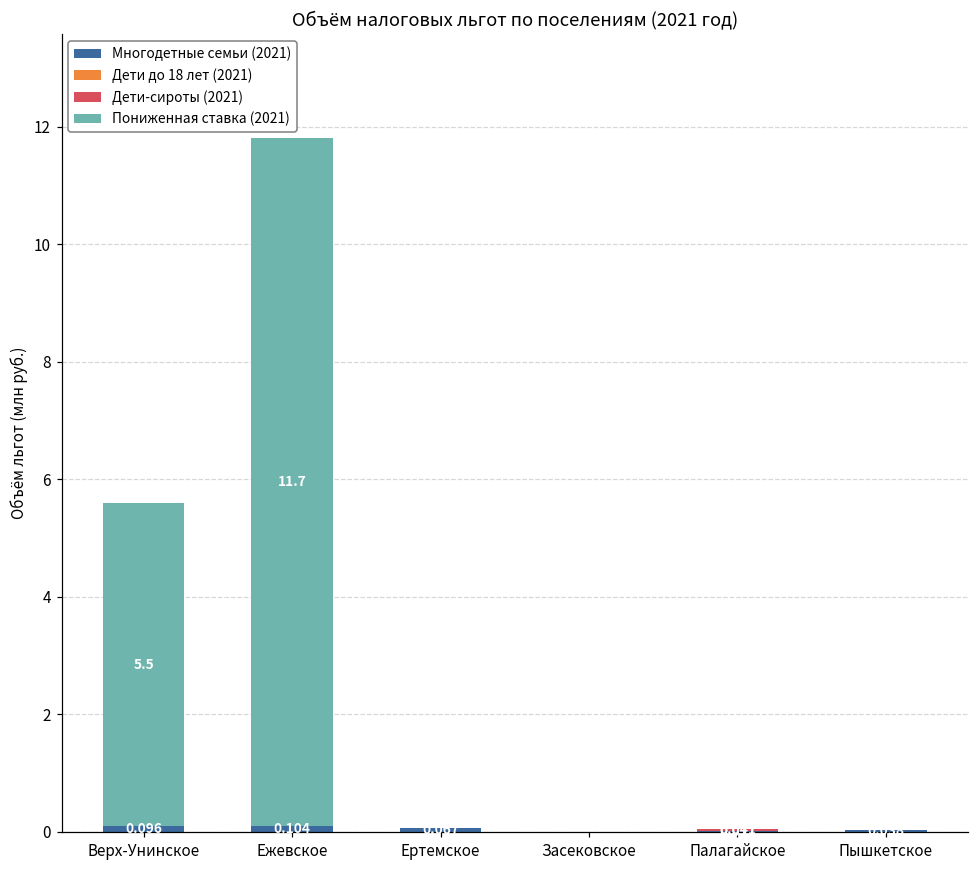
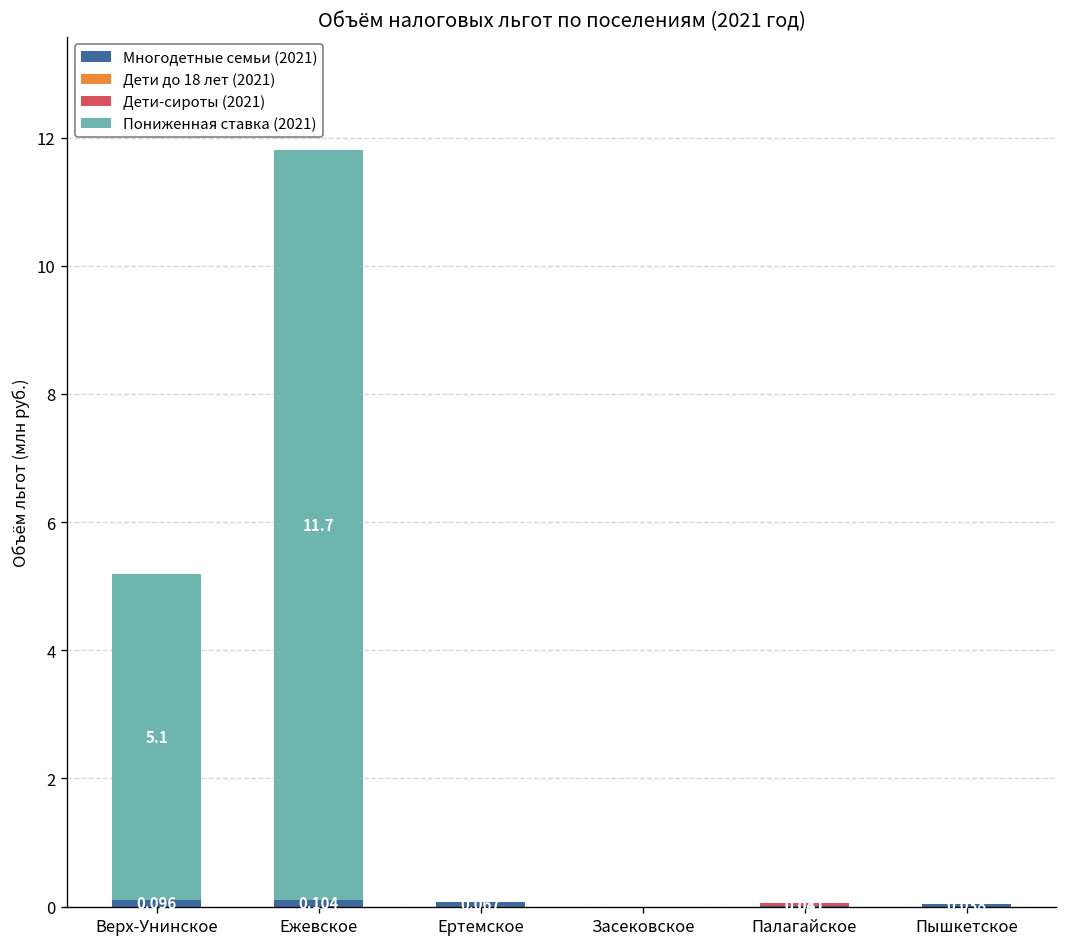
Пониженная ставка (2021), Верх-Унинское: 5.5 -> 5.1
